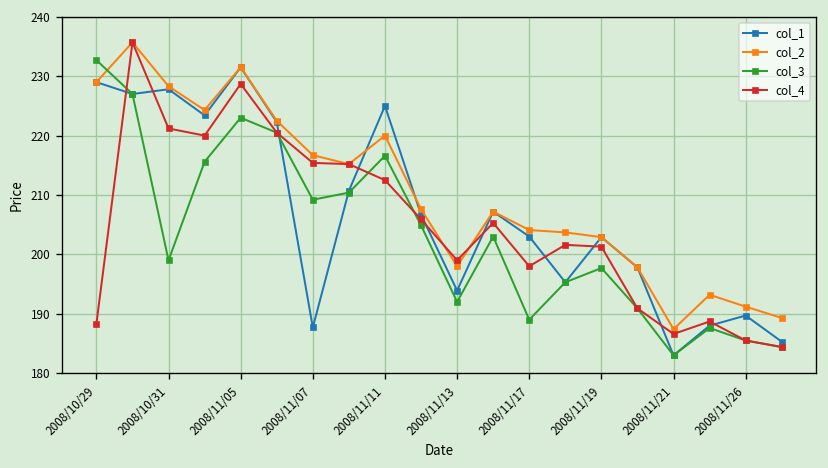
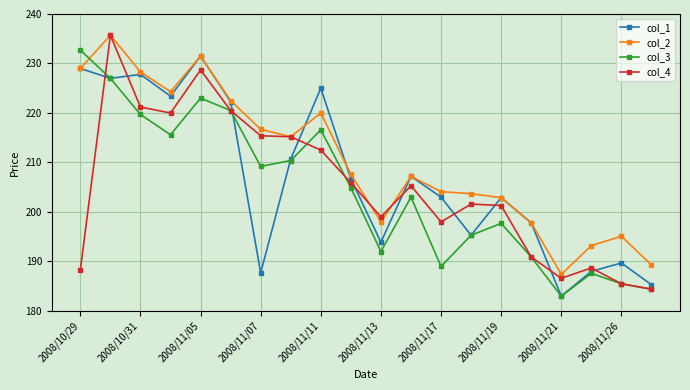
col_3, 2008/10/31: 199 -> 220
col_2, 2008/11/26: 191 -> 195
